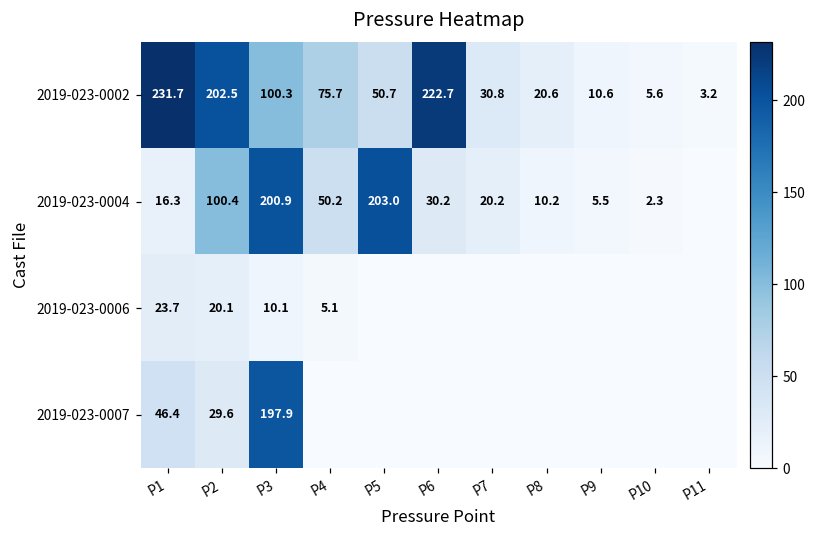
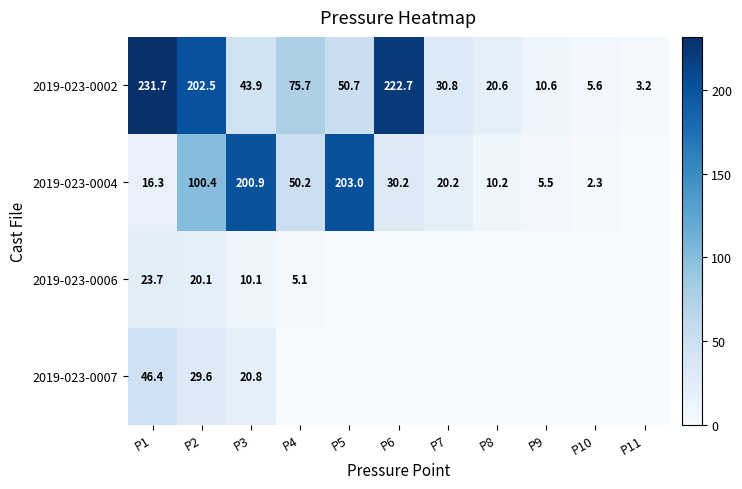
2019-023-0002, P3: 100.3 -> 43.9
2019-023-0007, P3: 197.9 -> 20.8
